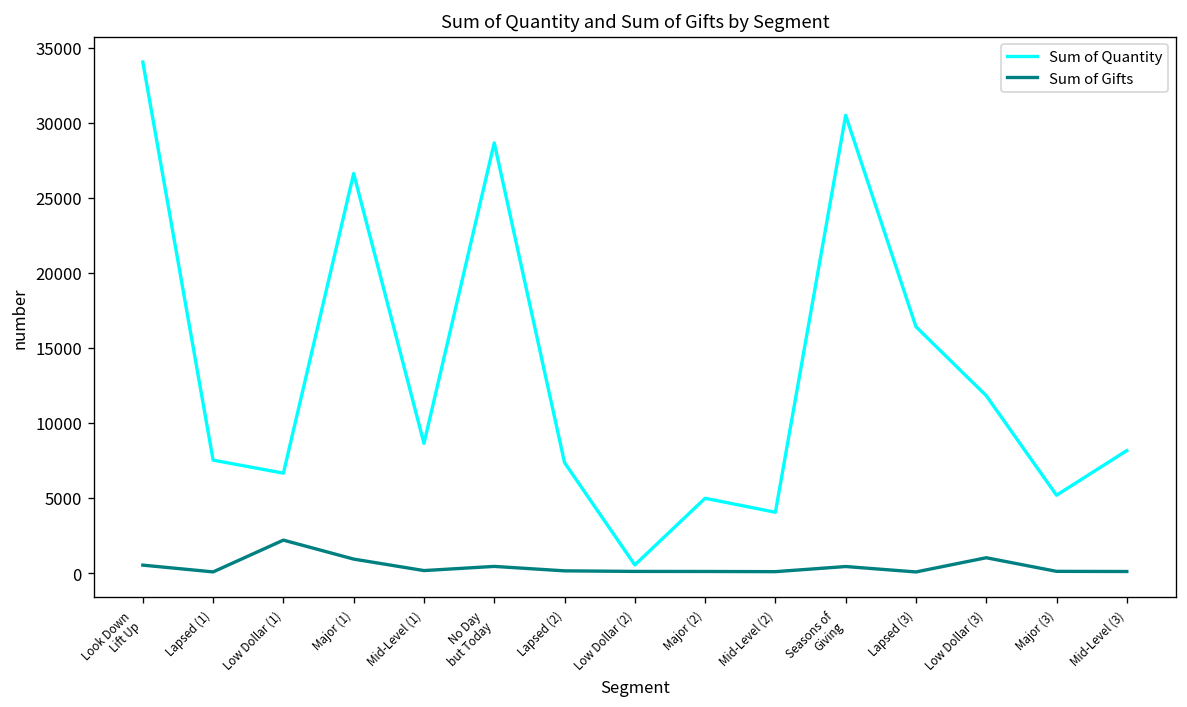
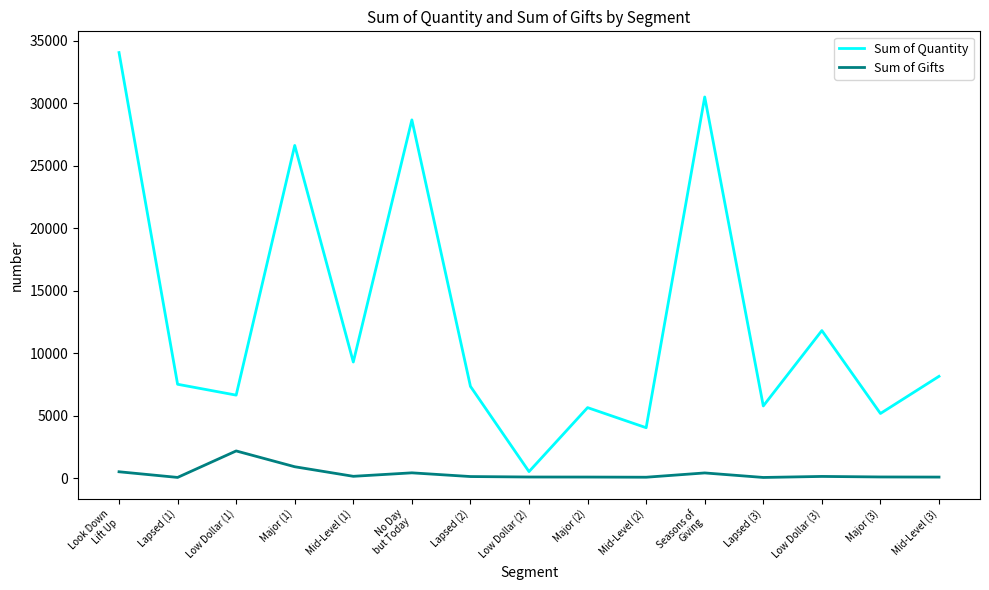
Sum of Quantity, Mid-Level (1): 8600 -> 9300
Sum of Quantity, Major (2): 5000 -> 5700
Sum of Quantity, Lapsed (3): 16400 -> 5800
Sum of Gifts, Low Dollar (3): 1000 -> 200
